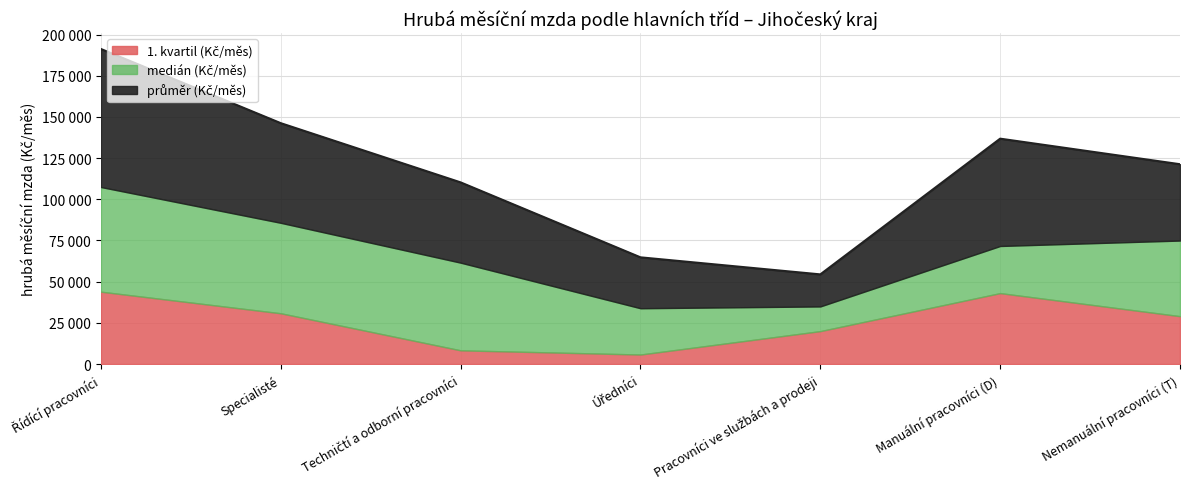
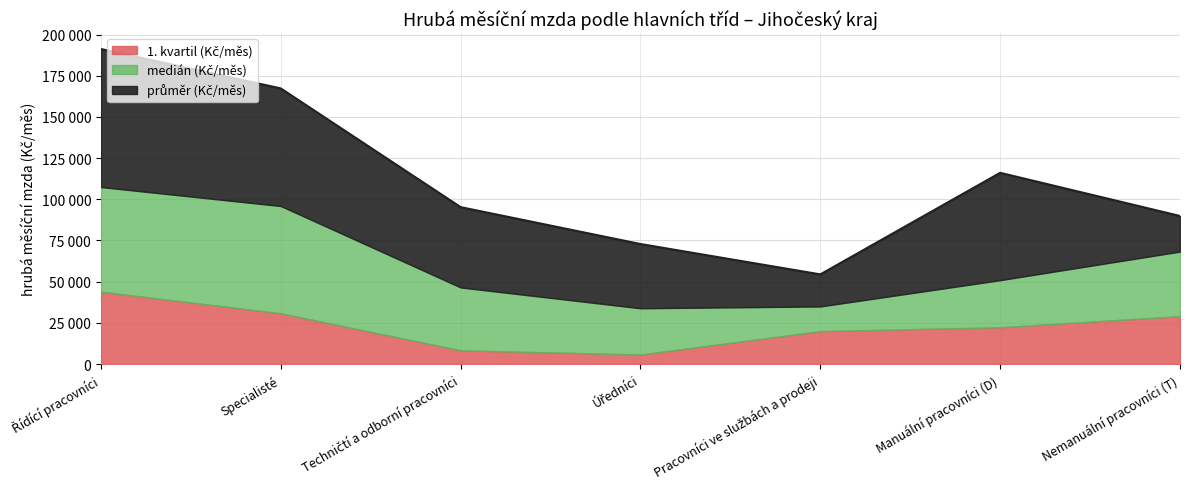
medián (Kč/měs), Specialisté: 55000 -> 65000
průměr (Kč/měs), Specialisté: 60000 -> 71000
medián (Kč/měs), Techničtí a odborní pracovníci: 53000 -> 38000
průměr (Kč/měs), Úředníci: 31000 -> 39000
1. kvartil (Kč/měs), Manuální pracovníci (D): 43000 -> 22000
medián (Kč/měs), Nemanuální pracovníci (T): 46000 -> 39000
průměr (Kč/měs), Nemanuální pracovníci (T): 46000 -> 22000
